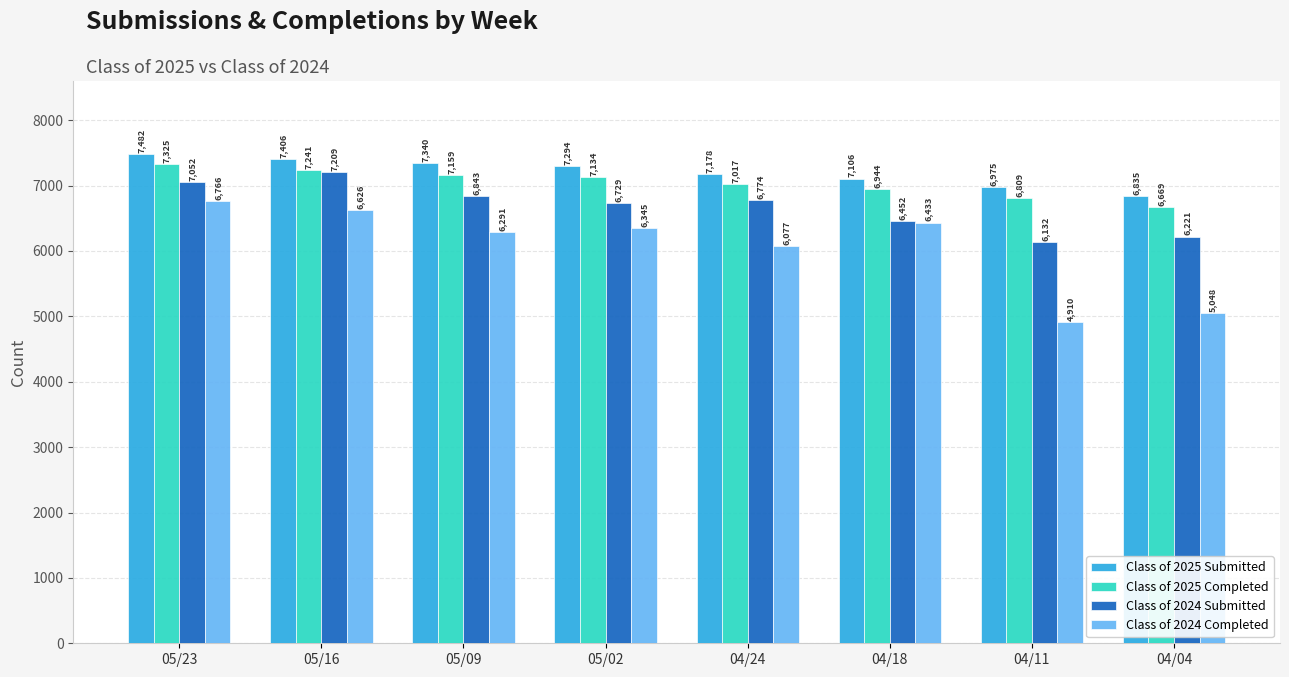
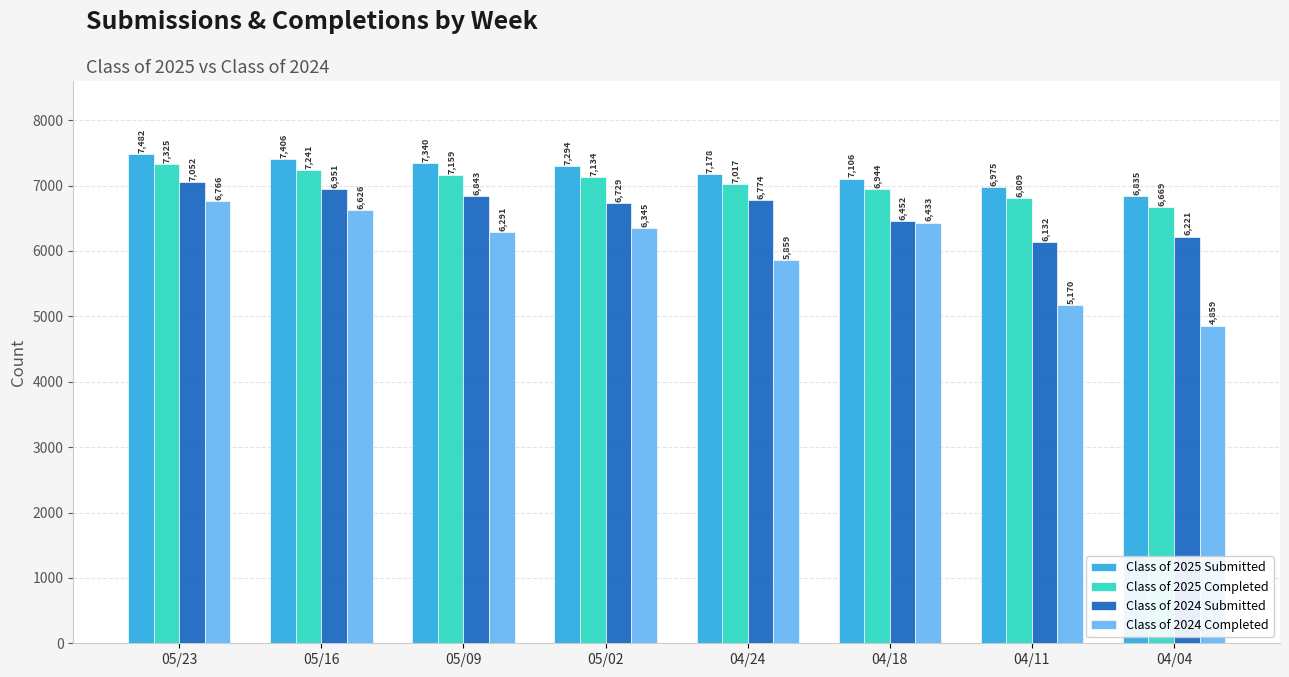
Class of 2024 Submitted, 05/16: 7,209 -> 6,951
Class of 2024 Completed, 04/24: 6,077 -> 5,859
Class of 2024 Completed, 04/11: 4,910 -> 5,170
Class of 2024 Completed, 04/04: 5,048 -> 4,859
